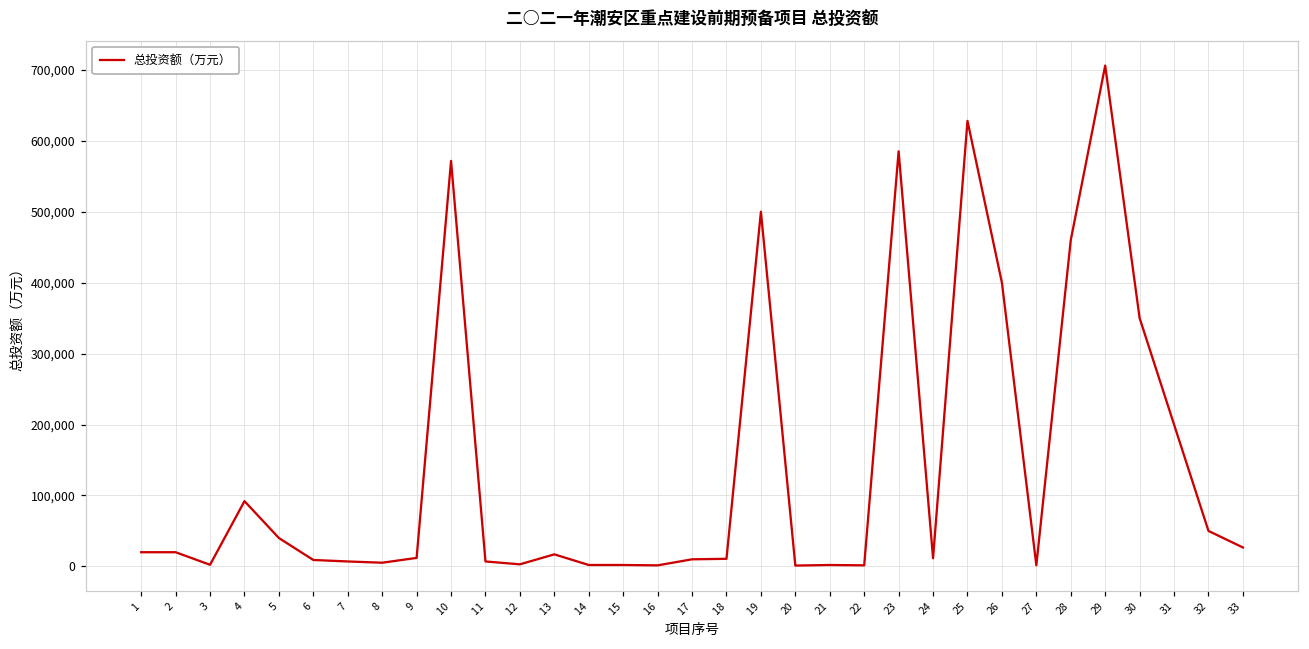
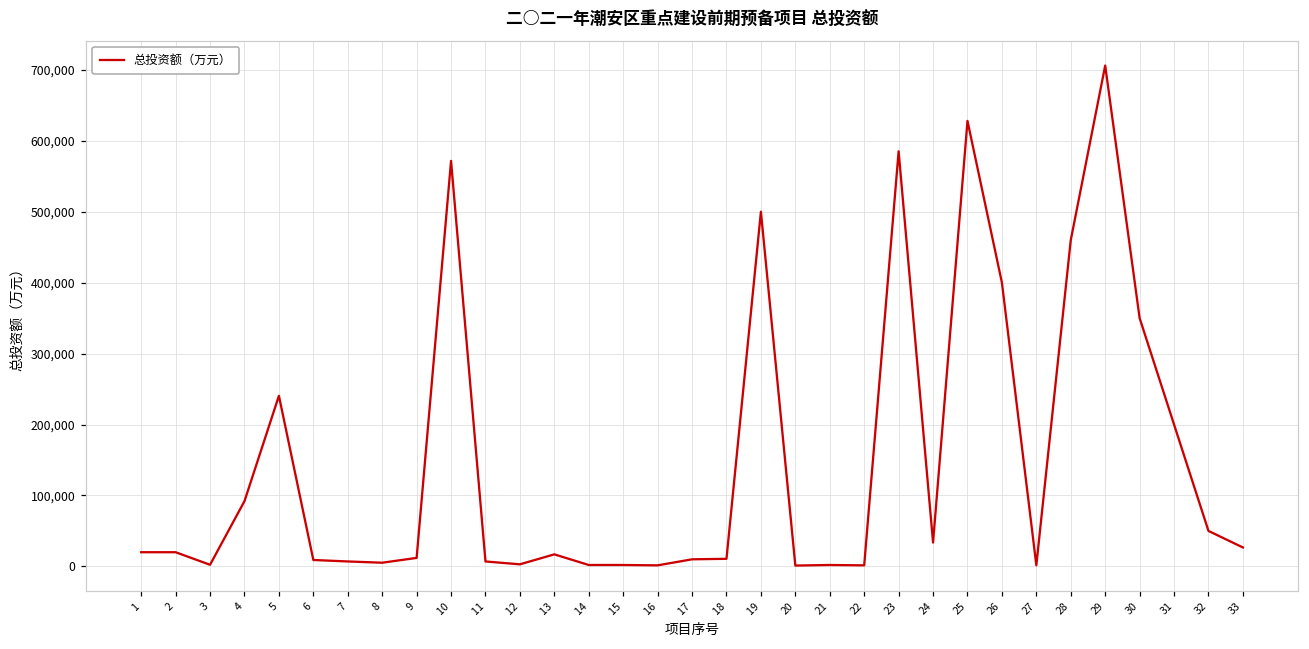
5: 40,000 -> 240,000
24: 10,000 -> 30,000
